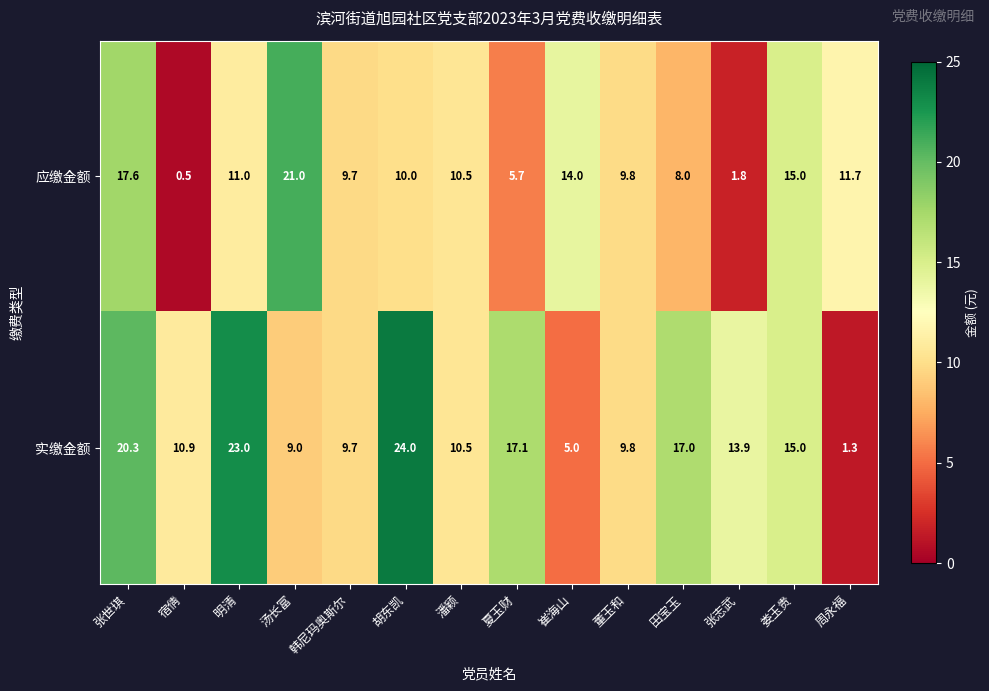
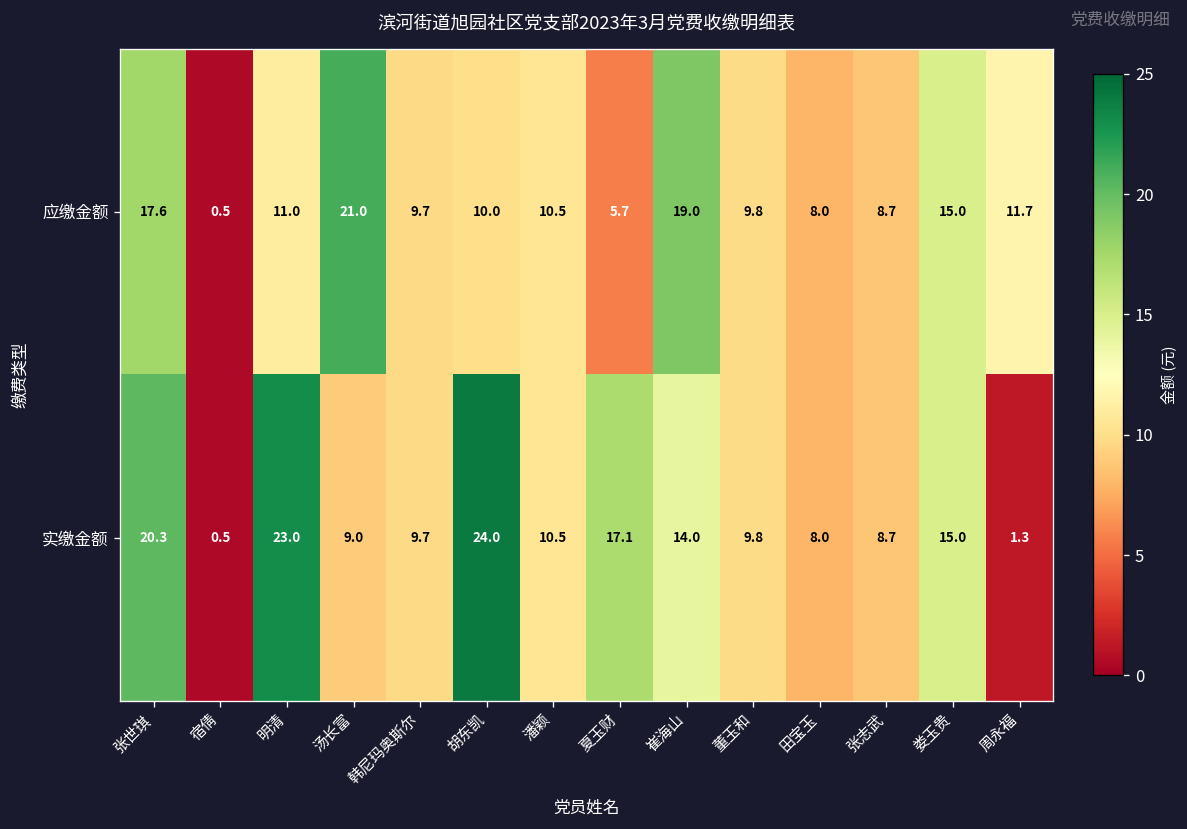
应缴金额, 崔海山: 14.0 -> 19.0
应缴金额, 张志武: 1.8 -> 8.7
实缴金额, 宿倩: 10.9 -> 0.5
实缴金额, 崔海山: 5.0 -> 14.0
实缴金额, 田宝玉: 17.0 -> 8.0
实缴金额, 张志武: 13.9 -> 8.7
